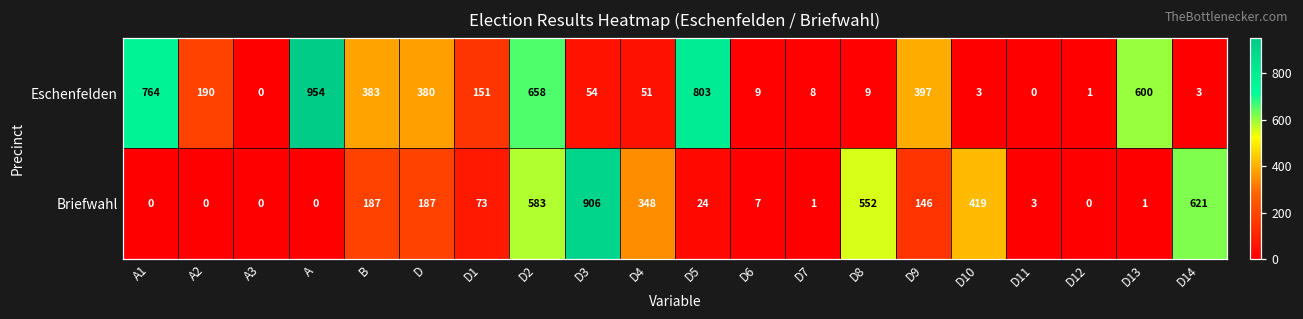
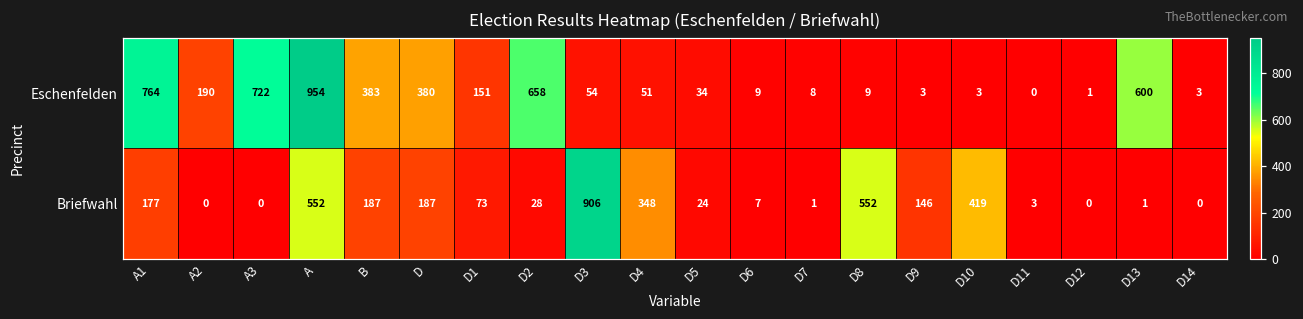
Eschenfelden, A3: 0 -> 722
Eschenfelden, D5: 803 -> 34
Eschenfelden, D9: 397 -> 3
Briefwahl, A1: 0 -> 177
Briefwahl, A: 0 -> 552
Briefwahl, D2: 583 -> 28
Briefwahl, D14: 621 -> 0
